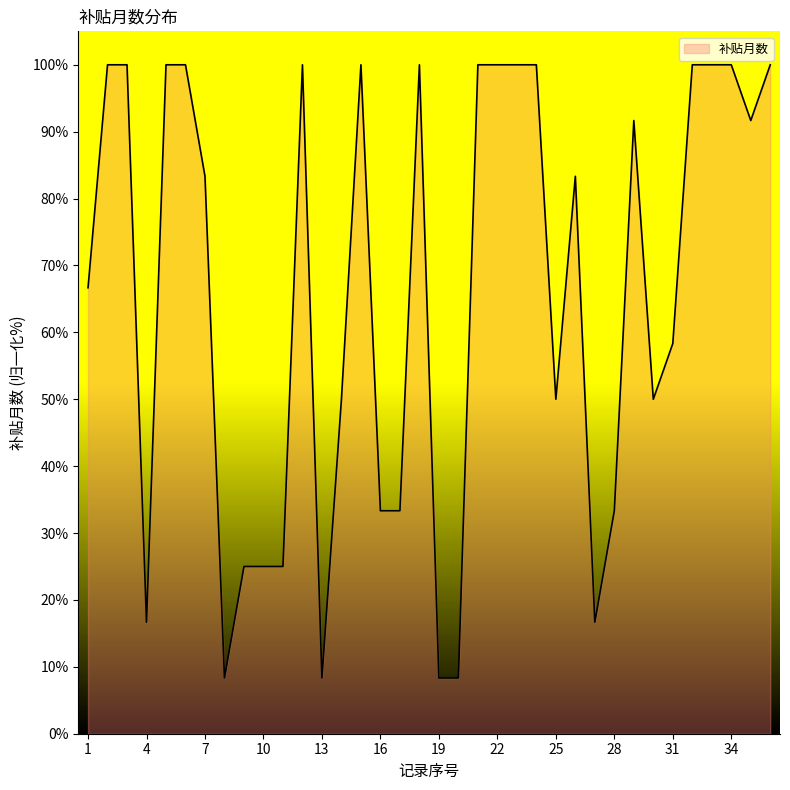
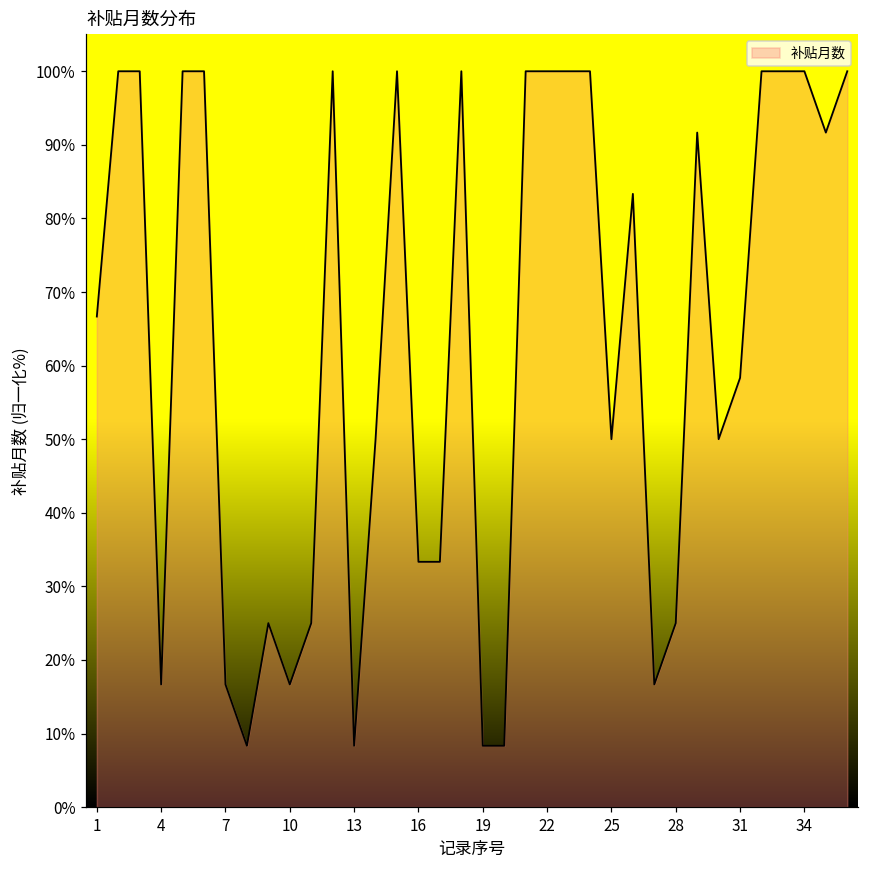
7: 83% -> 17%
10: 25% -> 17%
28: 33% -> 25%
